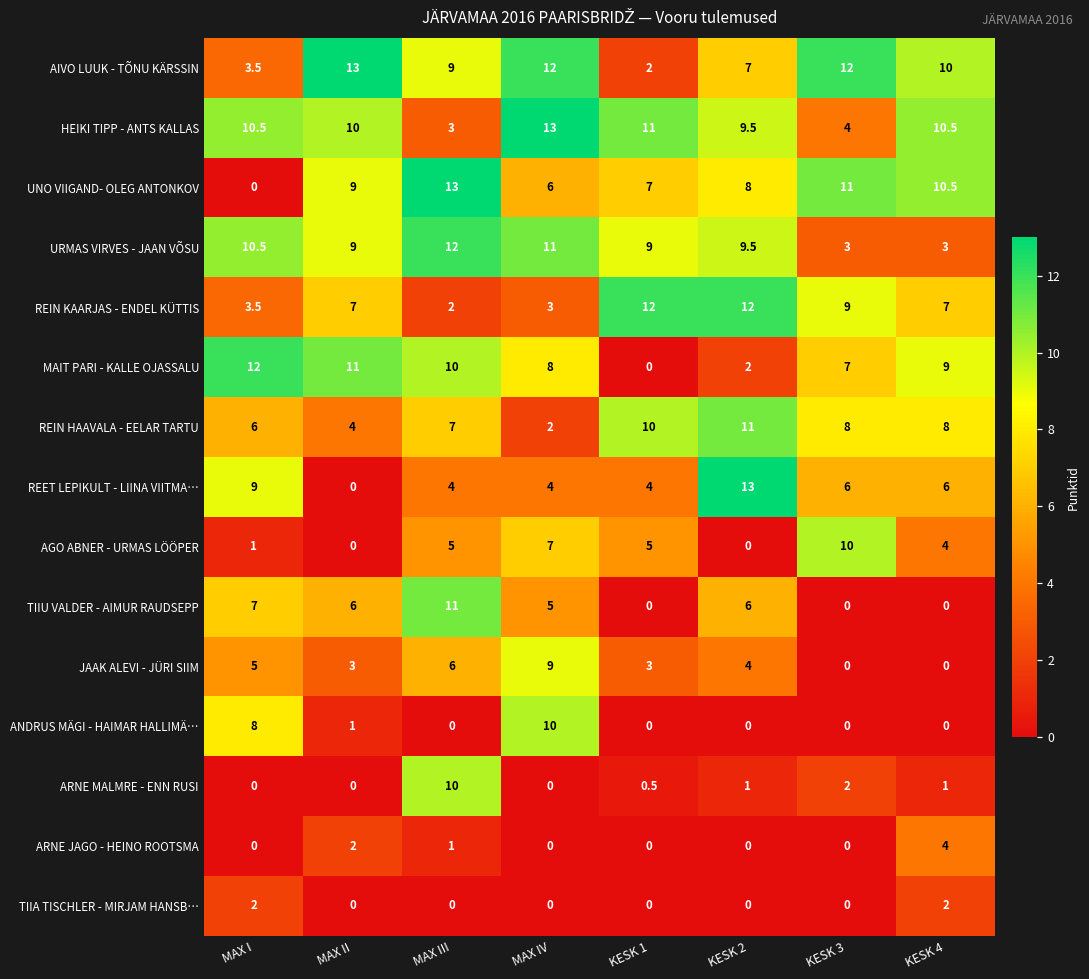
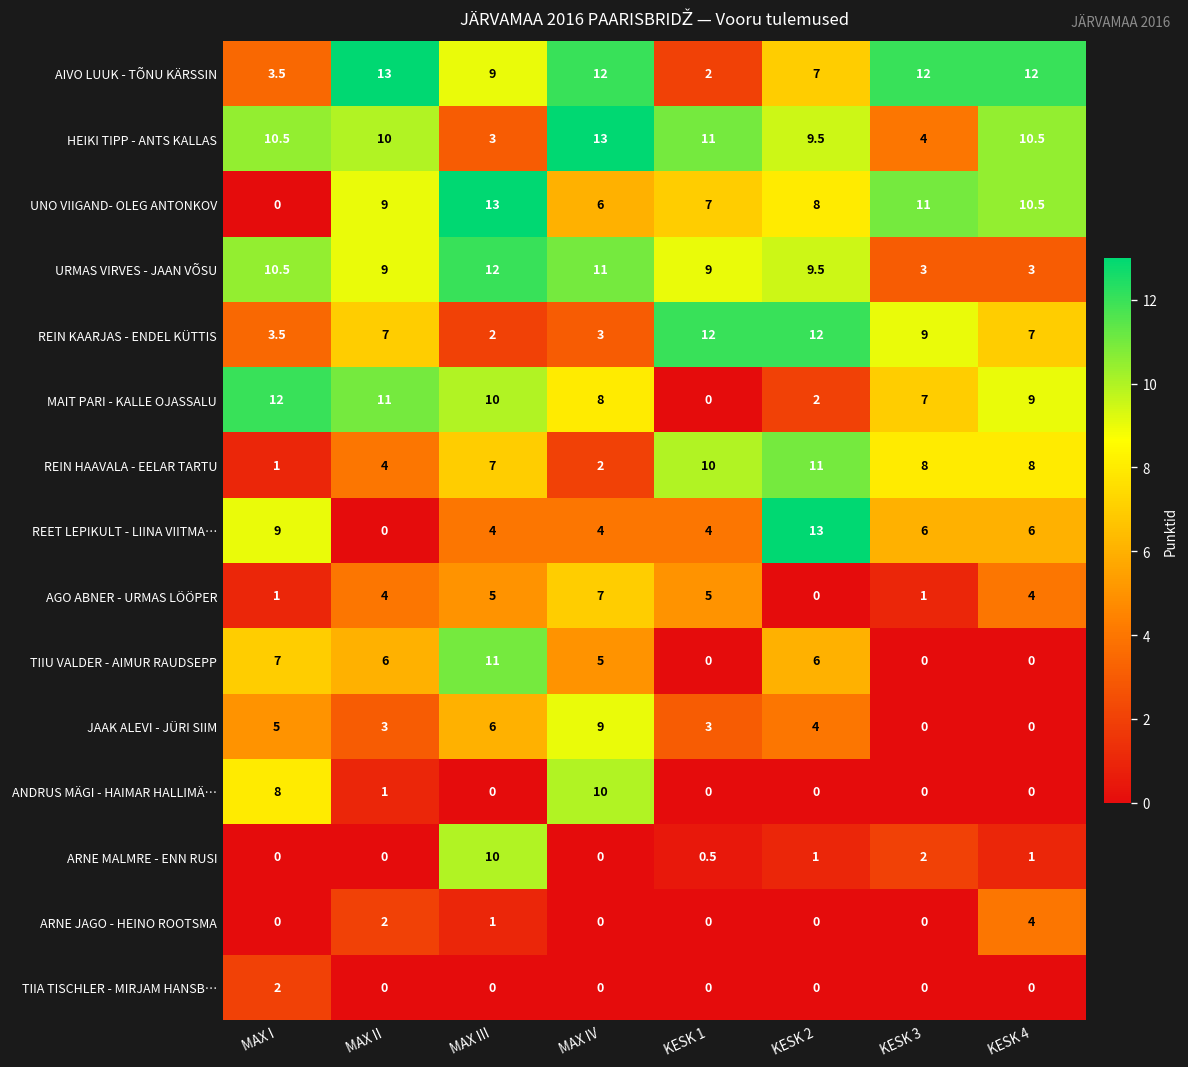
AIVO LUUK - TÕNU KÄRSSIN, KESK 4: 10 -> 12
REIN HAAVALA - EELAR TARTU, MAX I: 6 -> 1
AGO ABNER - URMAS LÖÖPER, MAX II: 0 -> 4
AGO ABNER - URMAS LÖÖPER, KESK 3: 10 -> 1
TIIA TISCHLER - MIRJAM HANSB…, KESK 4: 2 -> 0
